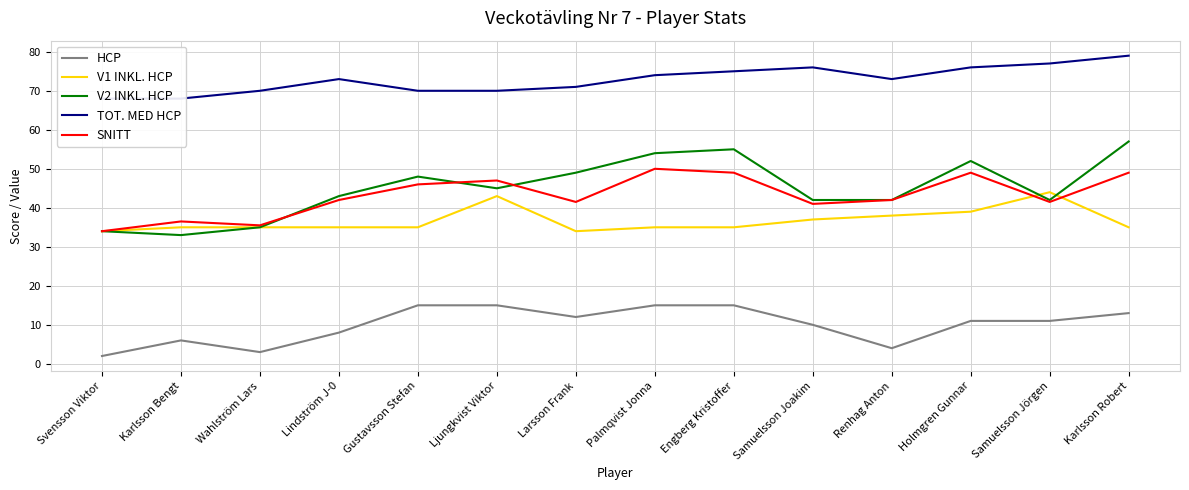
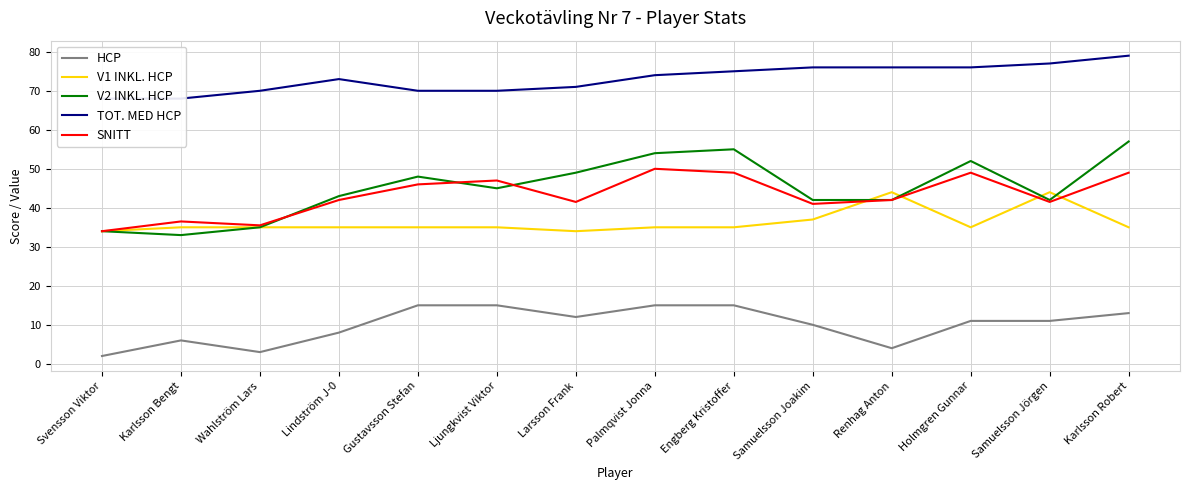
V1 INKL. HCP, Ljungkvist Viktor: 43 -> 35
V1 INKL. HCP, Renhag Anton: 38 -> 44
TOT. MED HCP, Renhag Anton: 73 -> 76
V1 INKL. HCP, Holmgren Gunnar: 39 -> 35
